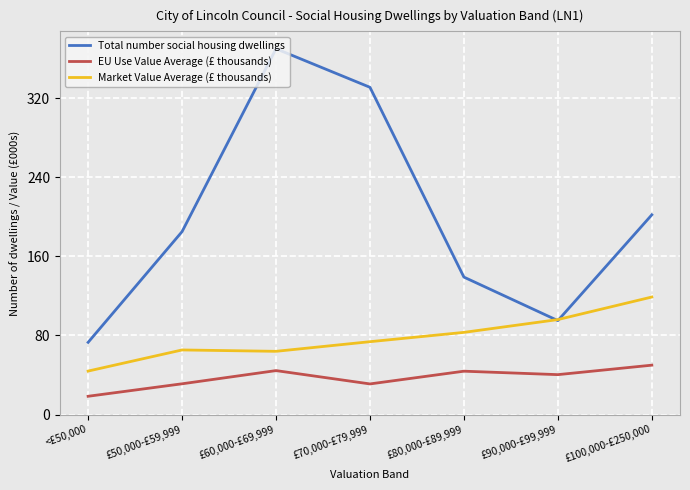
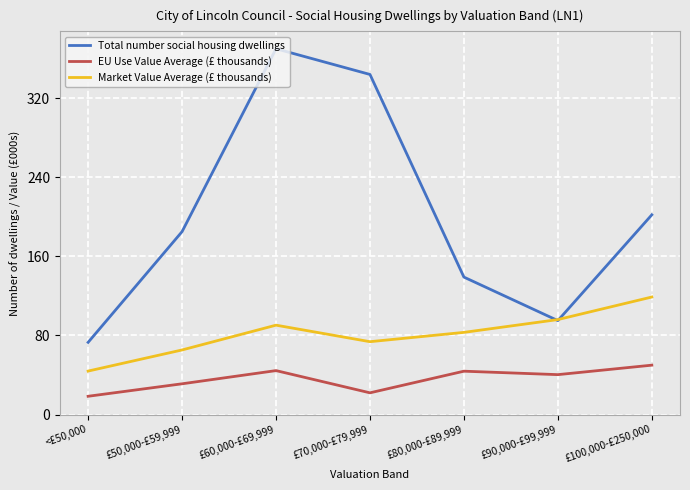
Market Value Average (£ thousands), £60,000-£69,999: 60 -> 90
Total number social housing dwellings, £70,000-£79,999: 330 -> 340
EU Use Value Average (£ thousands), £70,000-£79,999: 30 -> 20
